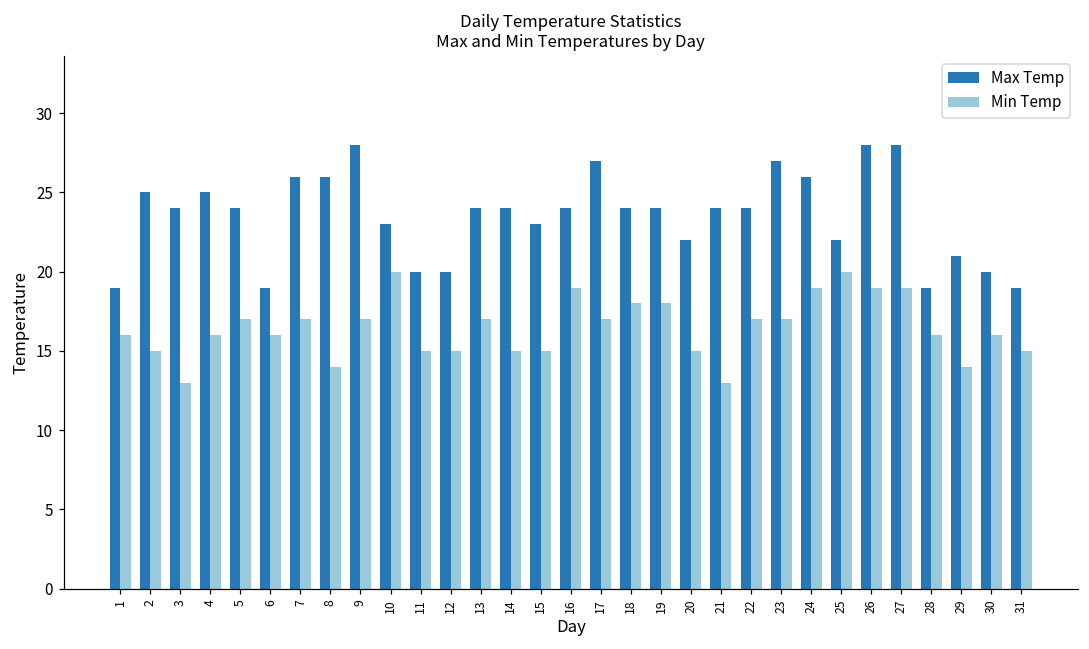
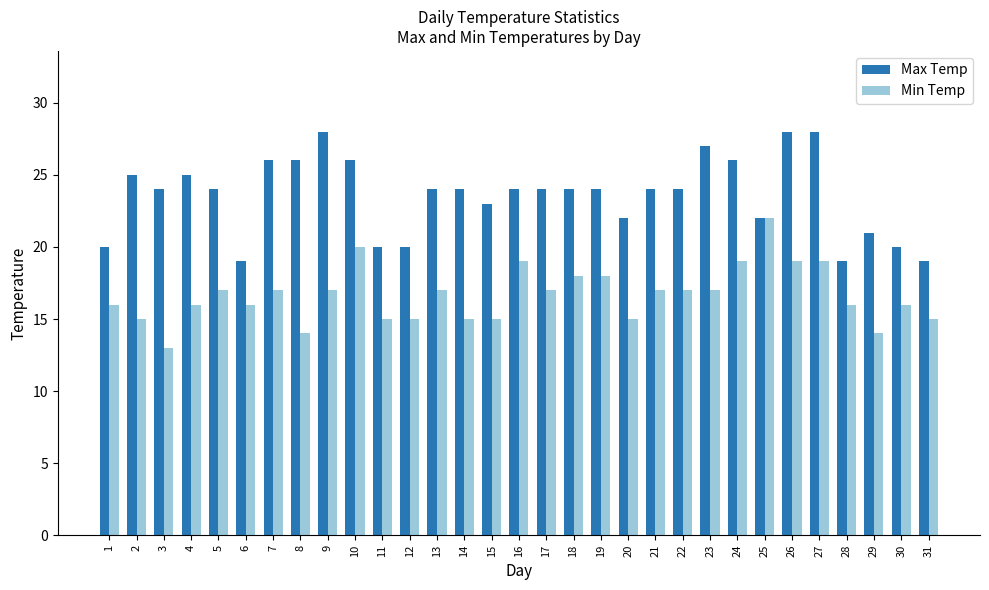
Max Temp, 1: 19 -> 20
Max Temp, 10: 23 -> 26
Max Temp, 17: 27 -> 24
Min Temp, 21: 13 -> 17
Min Temp, 25: 20 -> 22
